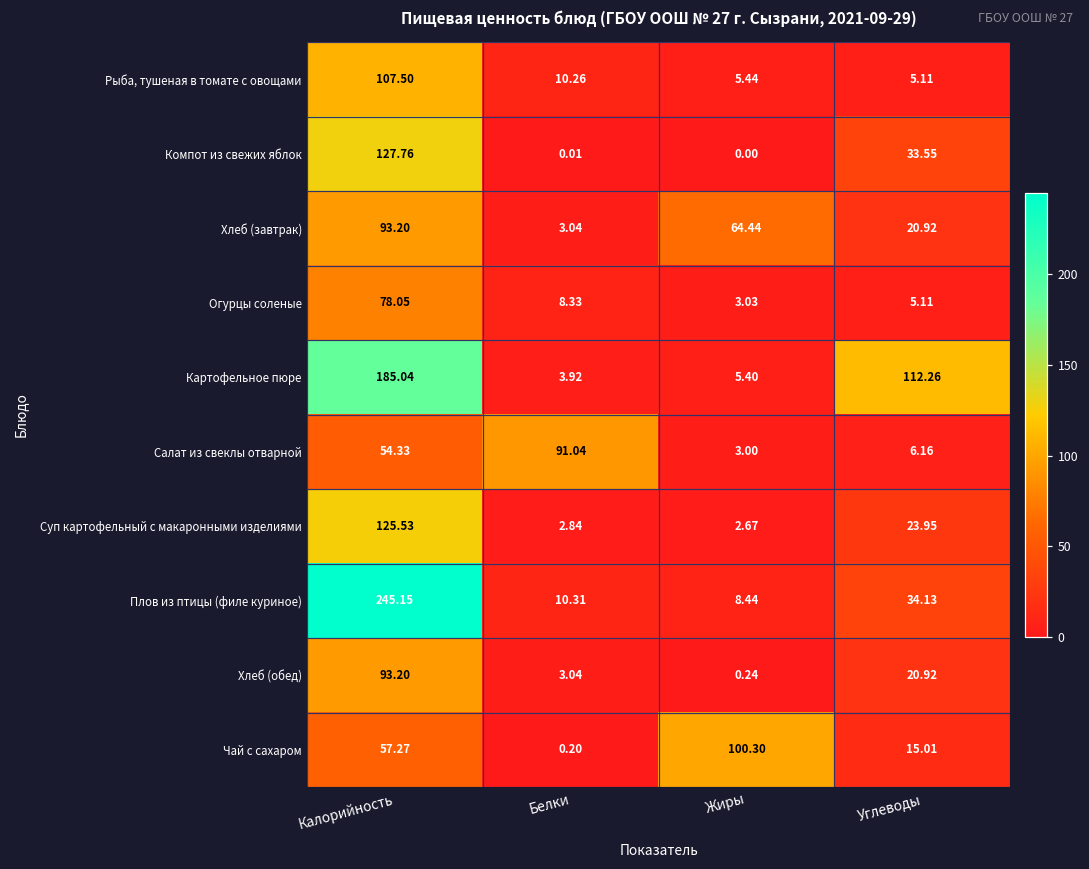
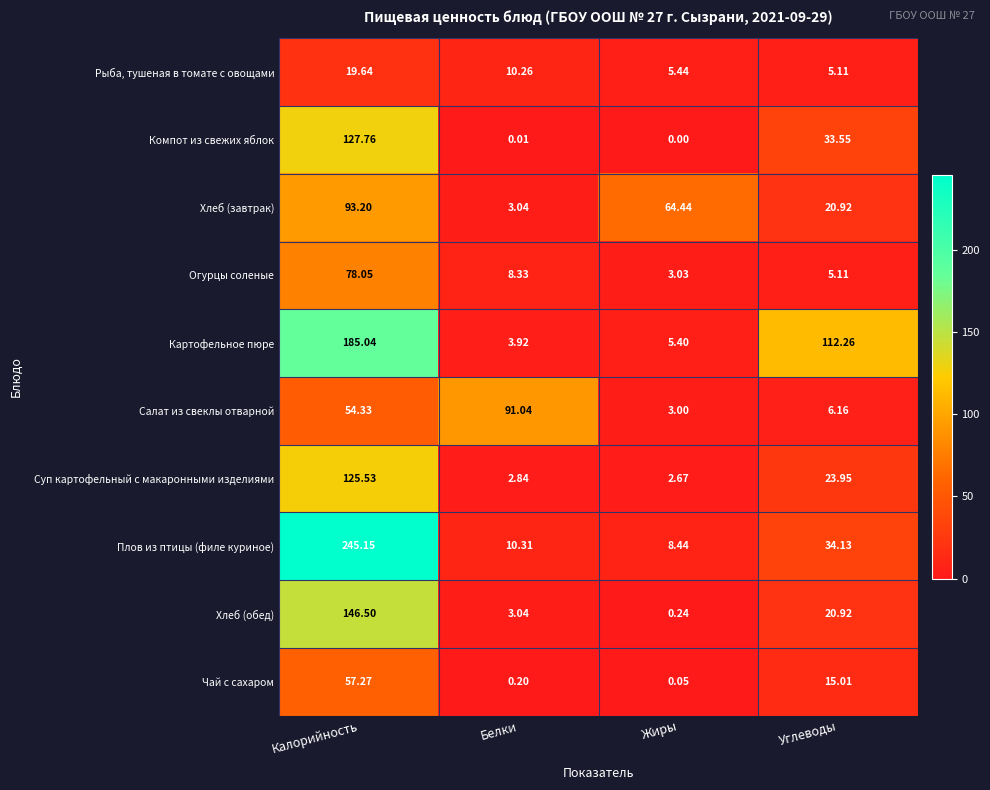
Рыба, тушеная в томате с овощами, Калорийность: 107.50 -> 19.64
Хлеб (обед), Калорийность: 93.20 -> 146.50
Чай с сахаром, Жиры: 100.30 -> 0.05
